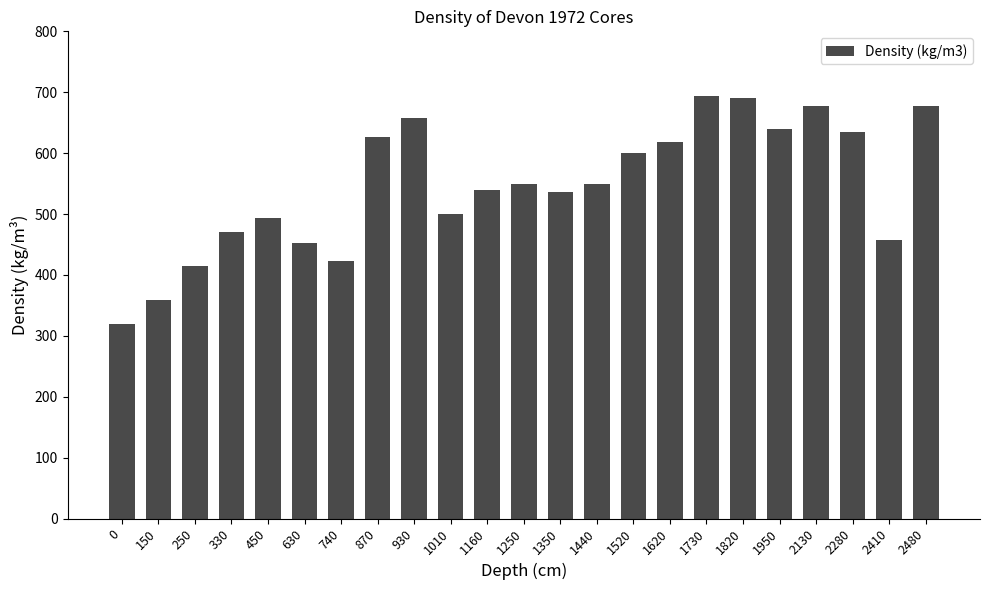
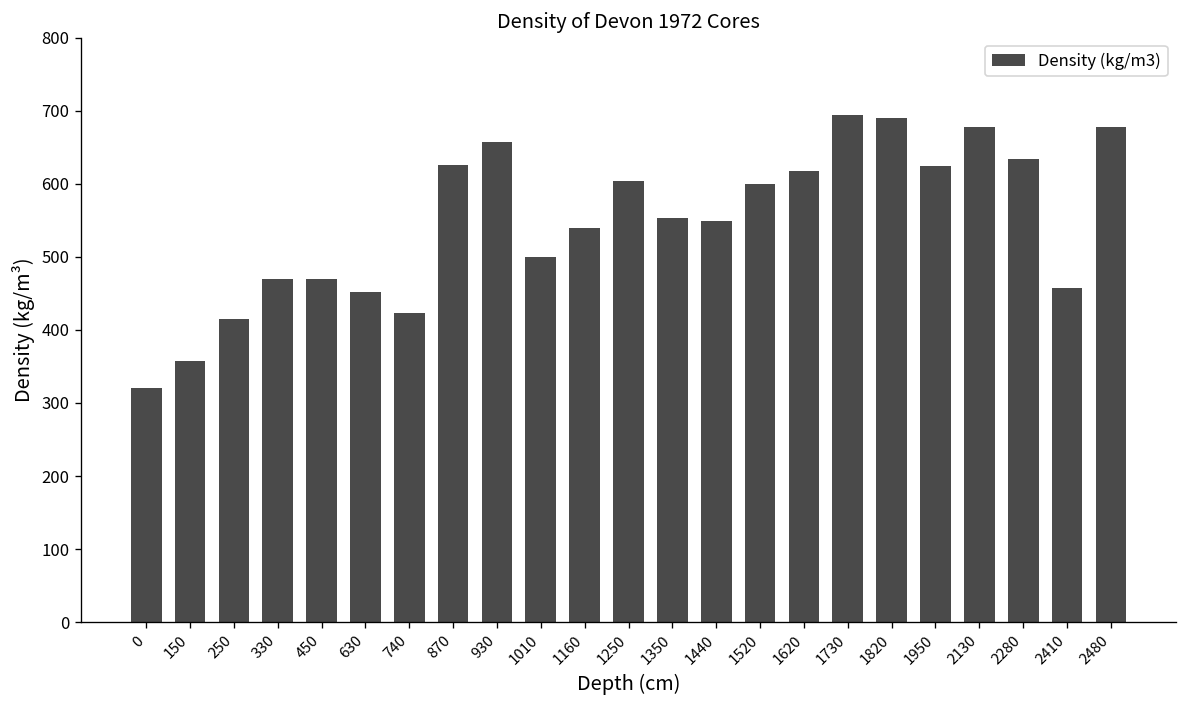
450: 490 -> 470
1250: 550 -> 600
1350: 540 -> 550
1950: 640 -> 620
